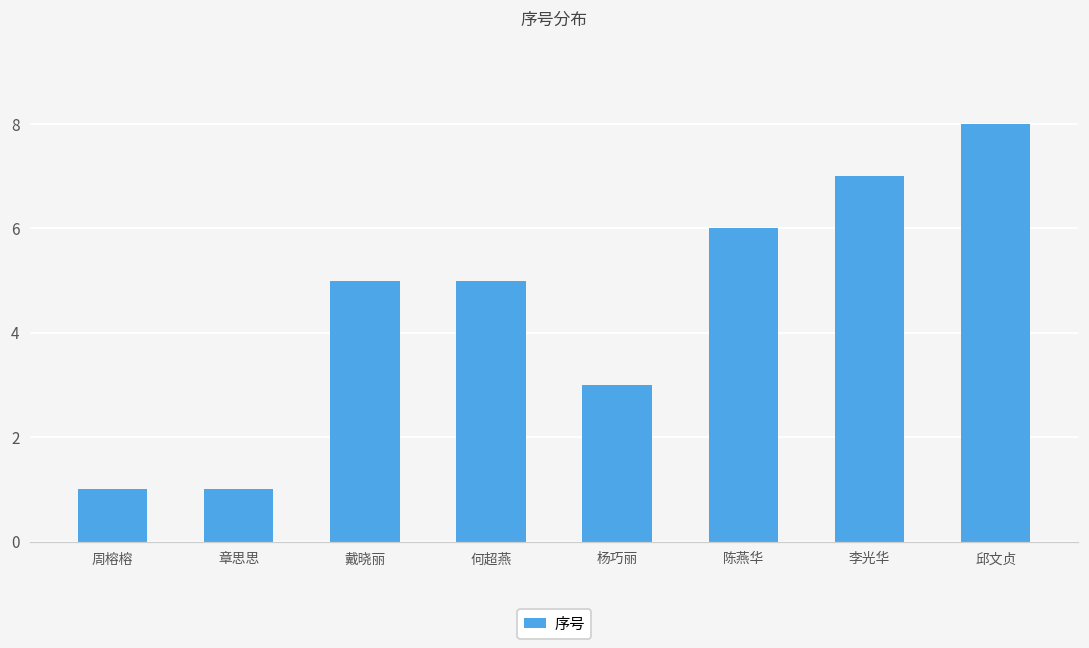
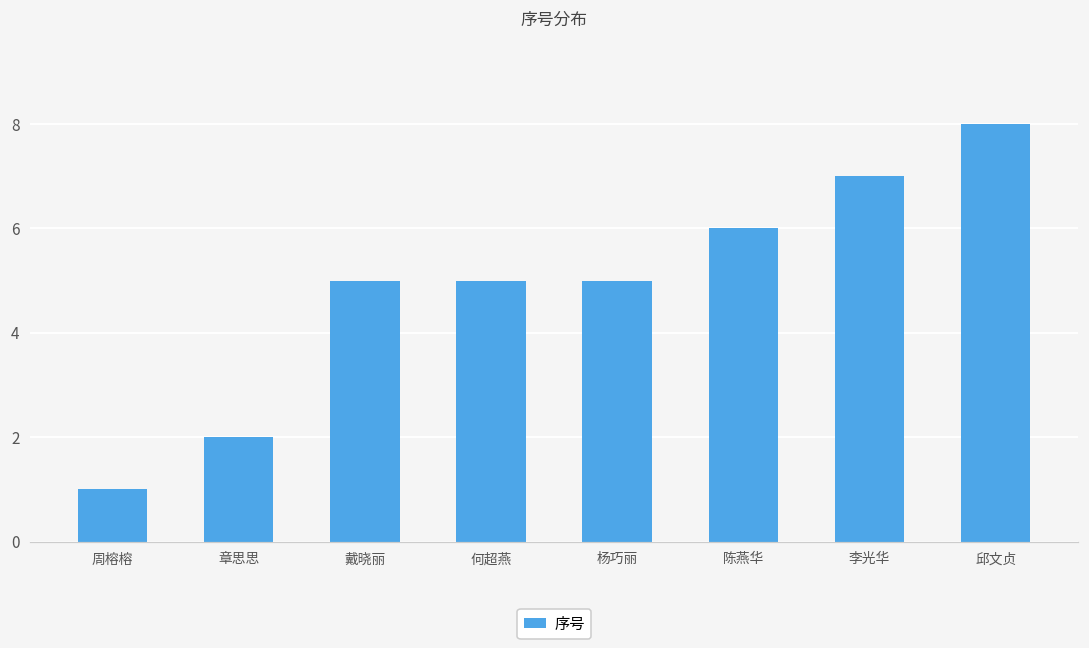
章思思: 1 -> 2
杨巧丽: 3 -> 5
